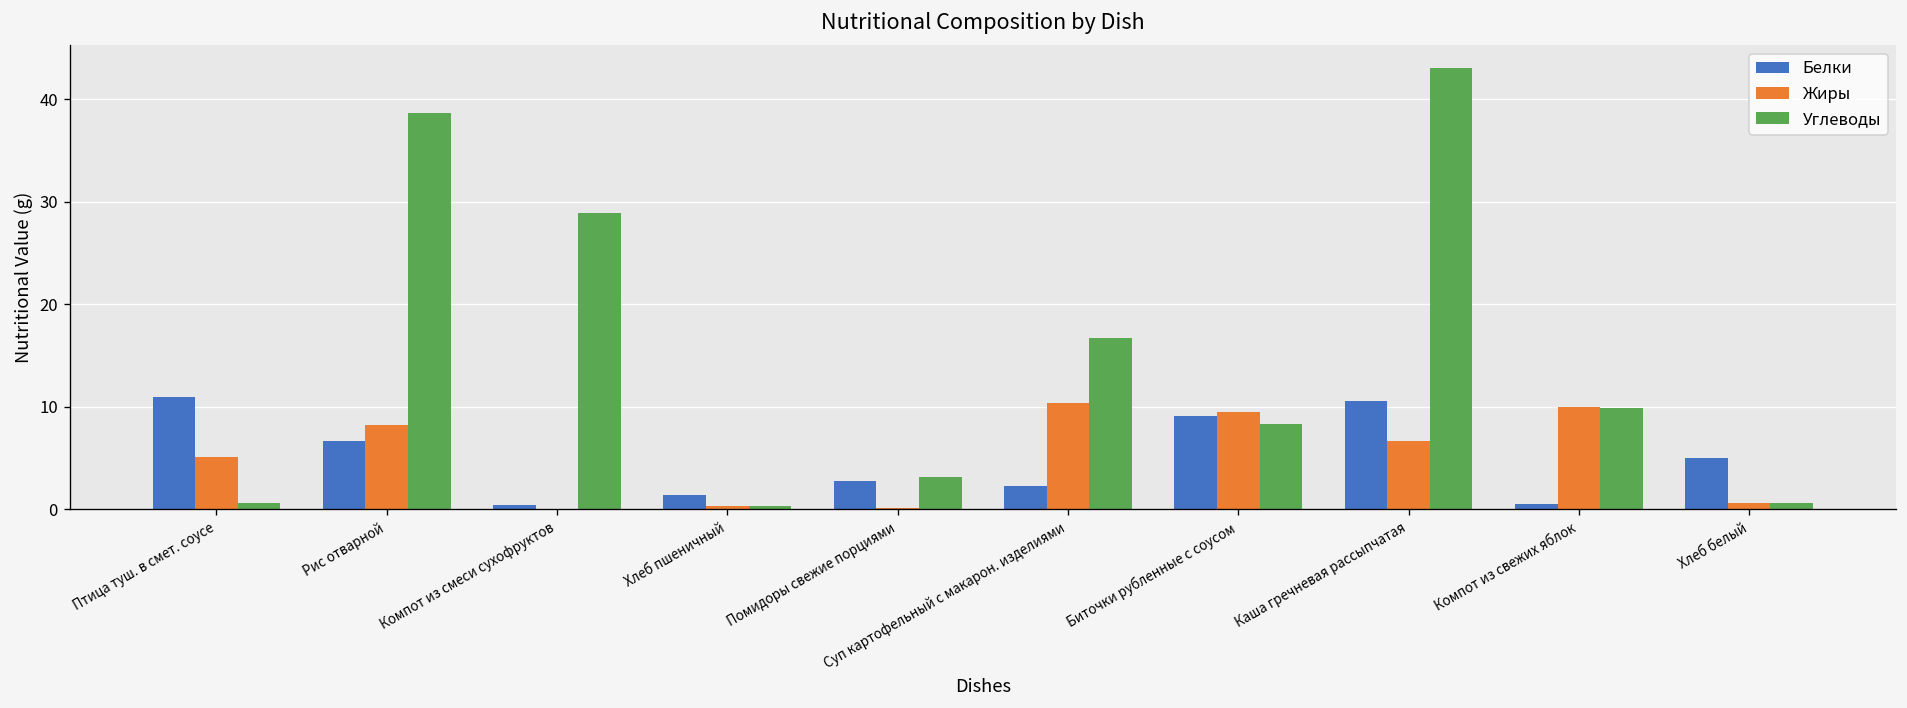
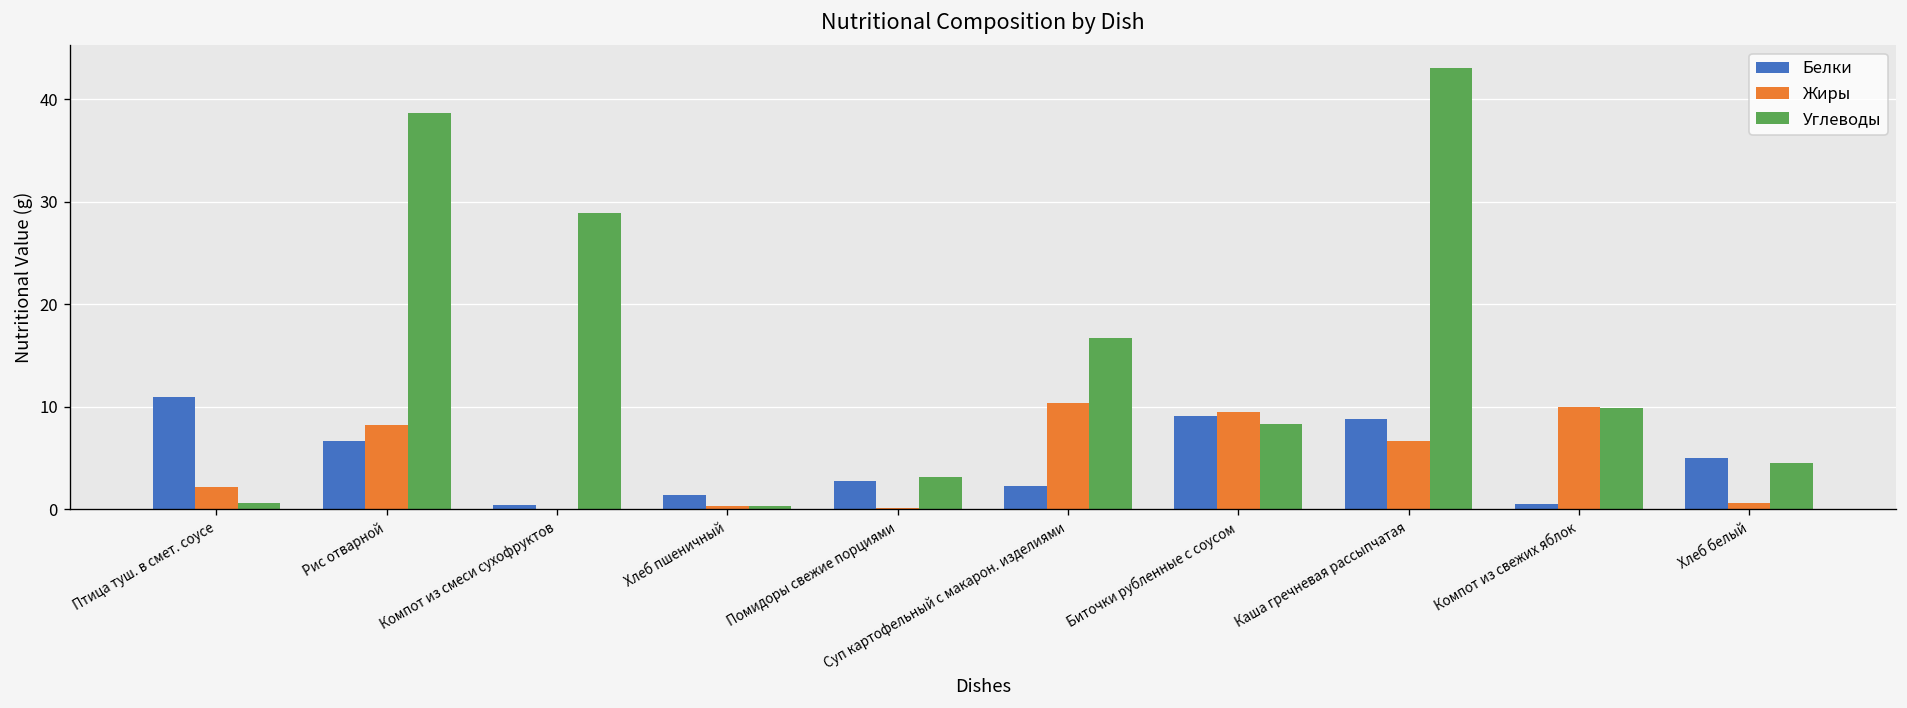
Жиры, Птица туш. в смет. соусе: 5 -> 2
Белки, Каша гречневая рассыпчатая: 11 -> 9
Углеводы, Хлеб белый: 1 -> 5
